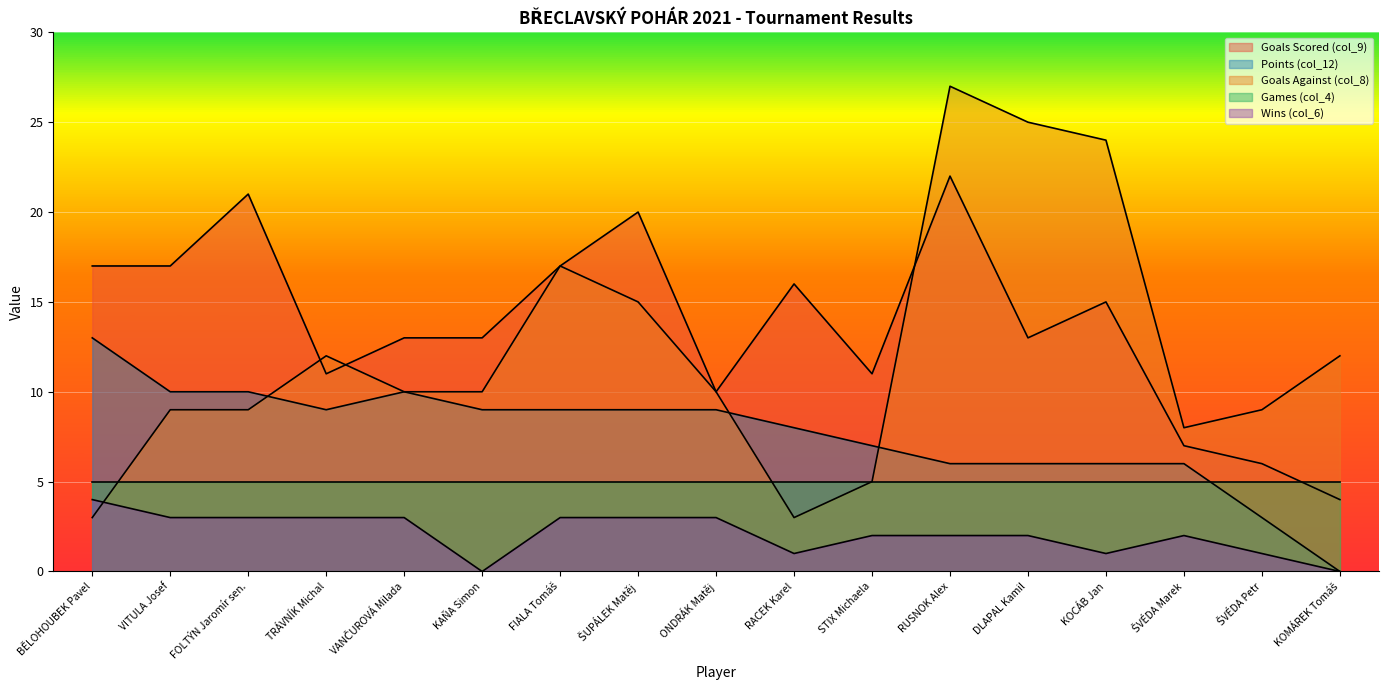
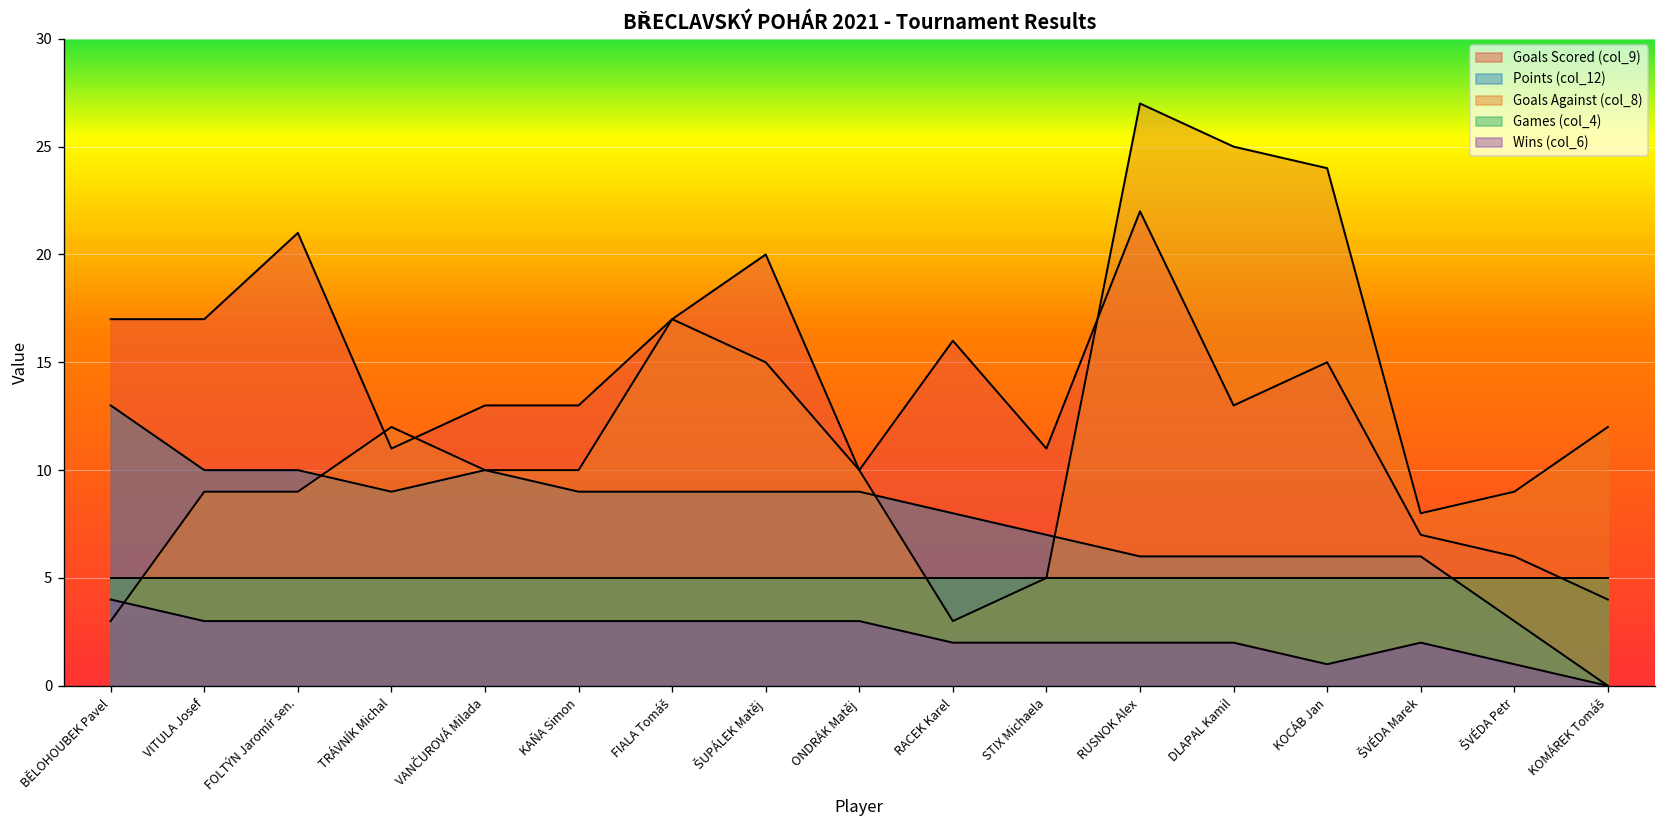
Wins (col_6), KAŇA Simon: 0 -> 3
Wins (col_6), RACEK Karel: 1 -> 2
